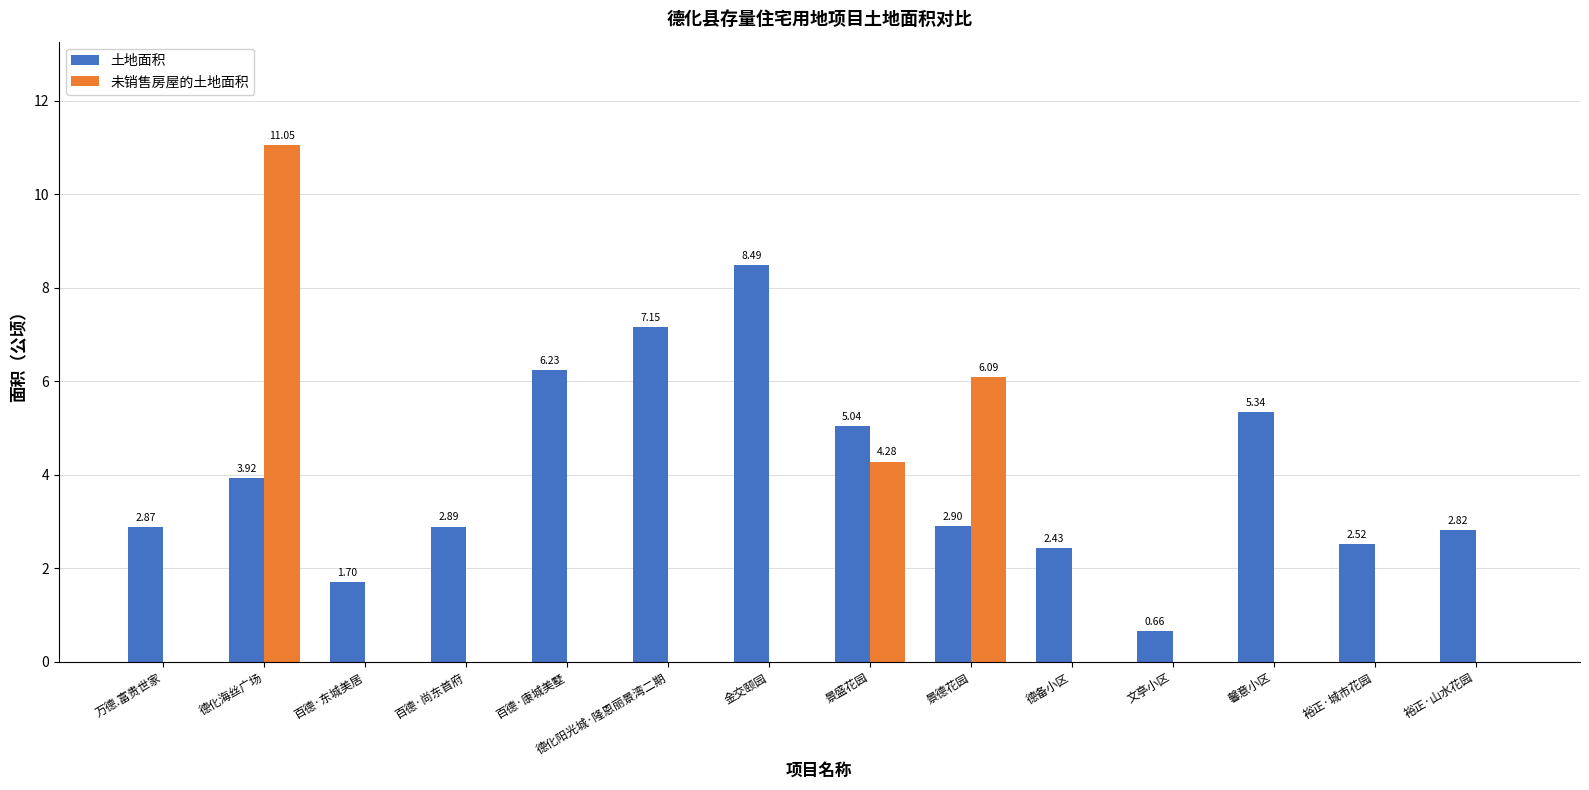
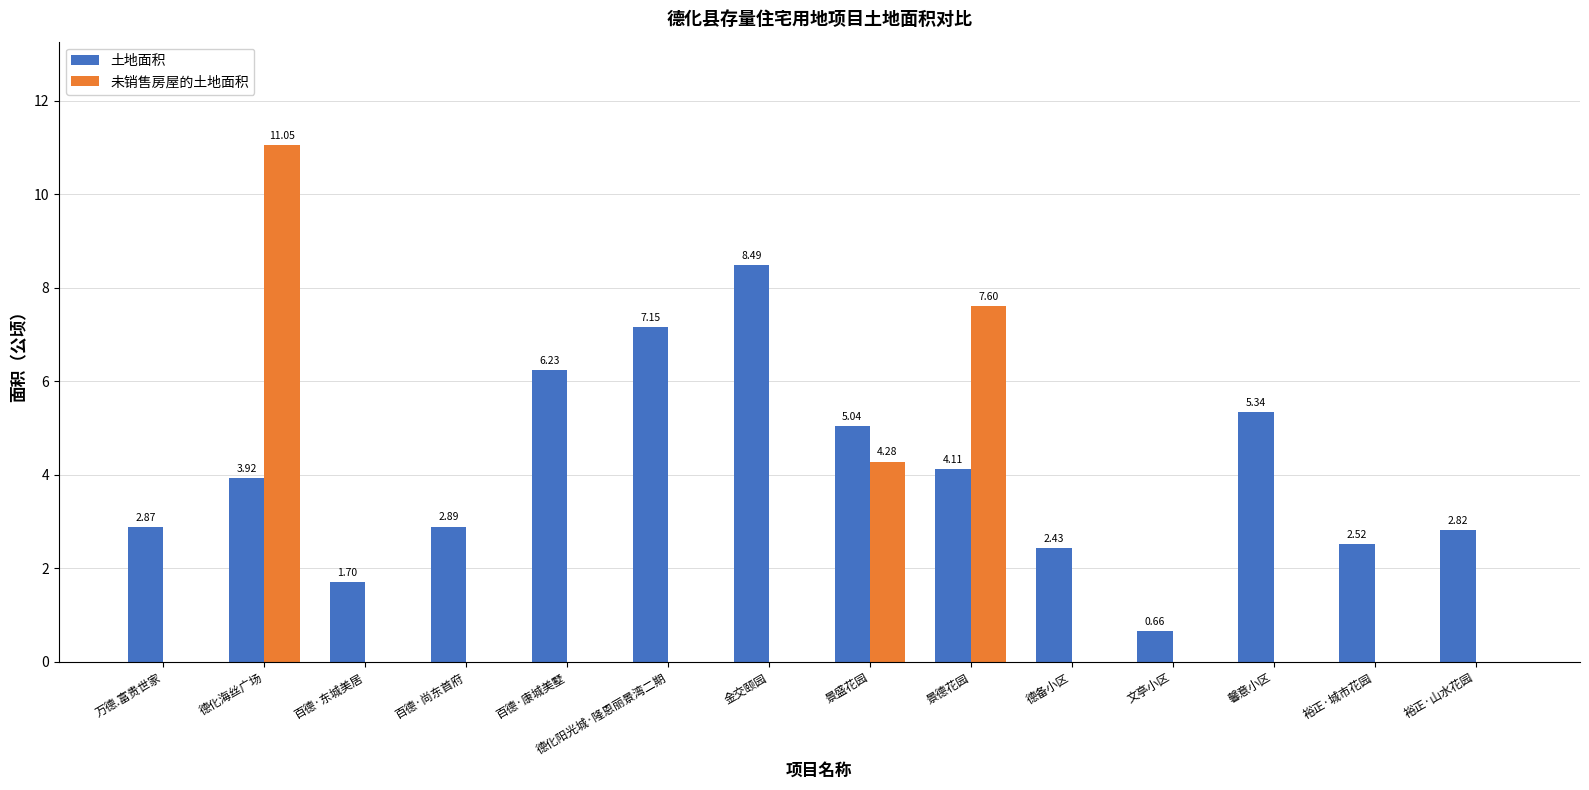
土地面积, 景德花园: 2.90 -> 4.11
未销售房屋的土地面积, 景德花园: 6.09 -> 7.60
